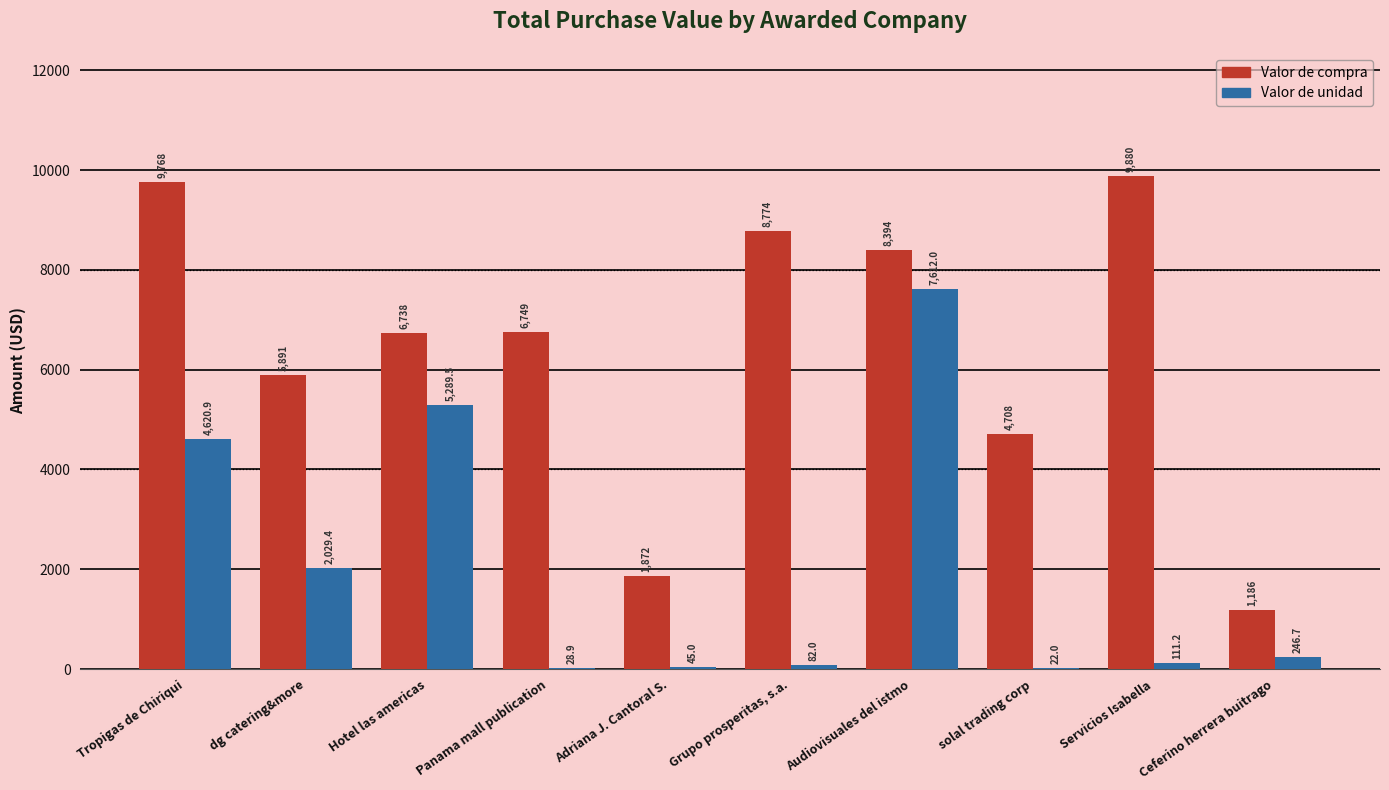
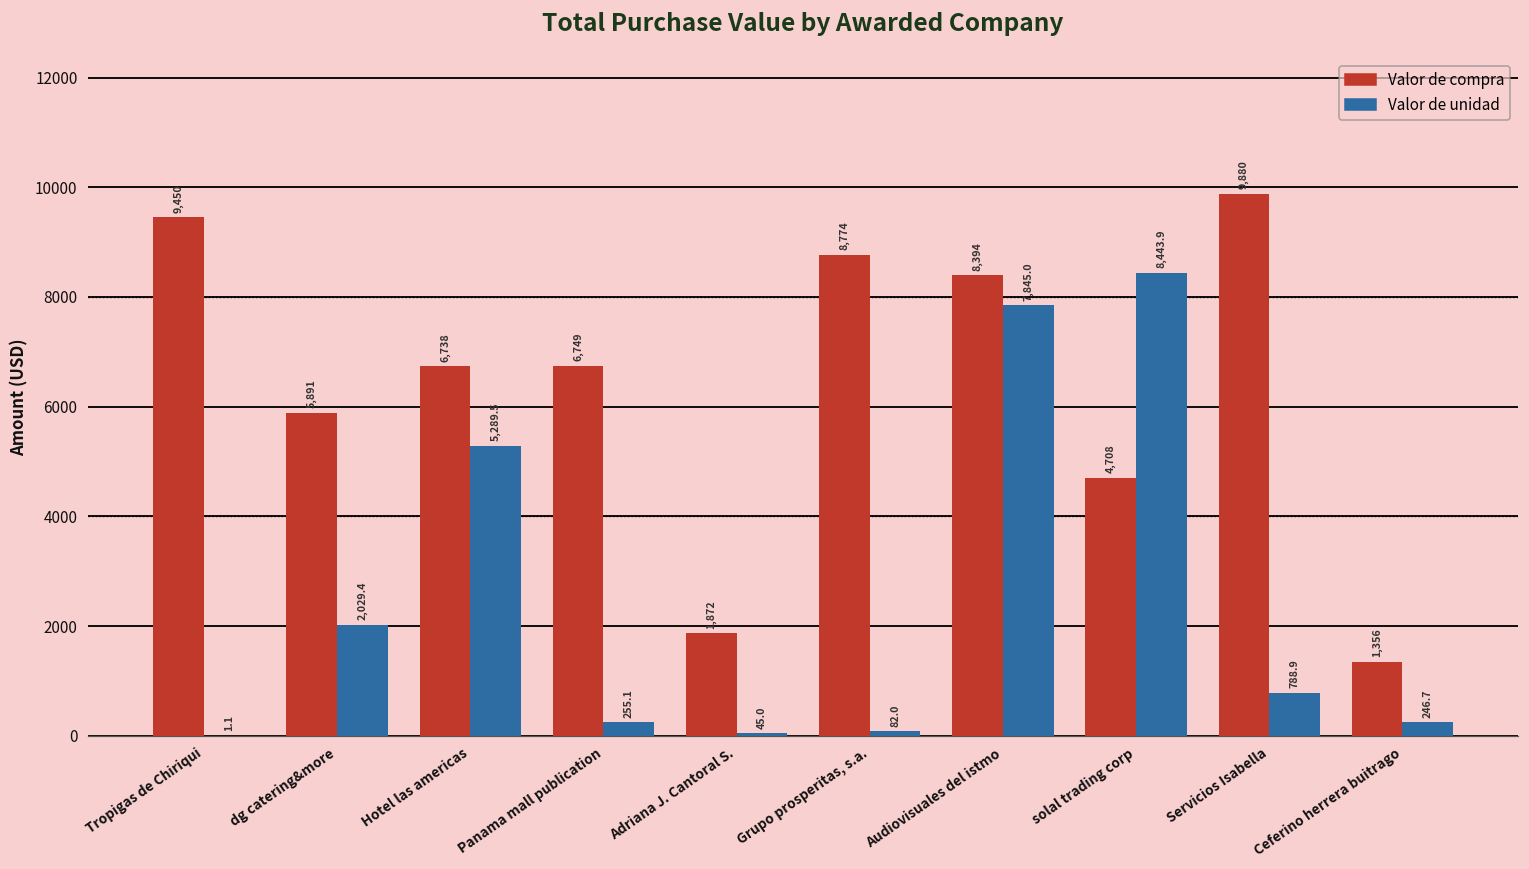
Valor de compra, Tropigas de Chiriqui: 9,768 -> 9,450
Valor de unidad, Tropigas de Chiriqui: 4,620.9 -> 1.1
Valor de unidad, Panama mall publication: 28.9 -> 255.1
Valor de unidad, Audiovisuales del istmo: 7,612.0 -> 7,845.0
Valor de unidad, solal trading corp: 22.0 -> 8,443.9
Valor de unidad, Servicios Isabella: 111.2 -> 788.9
Valor de compra, Ceferino herrera buitrago: 1,186 -> 1,356
